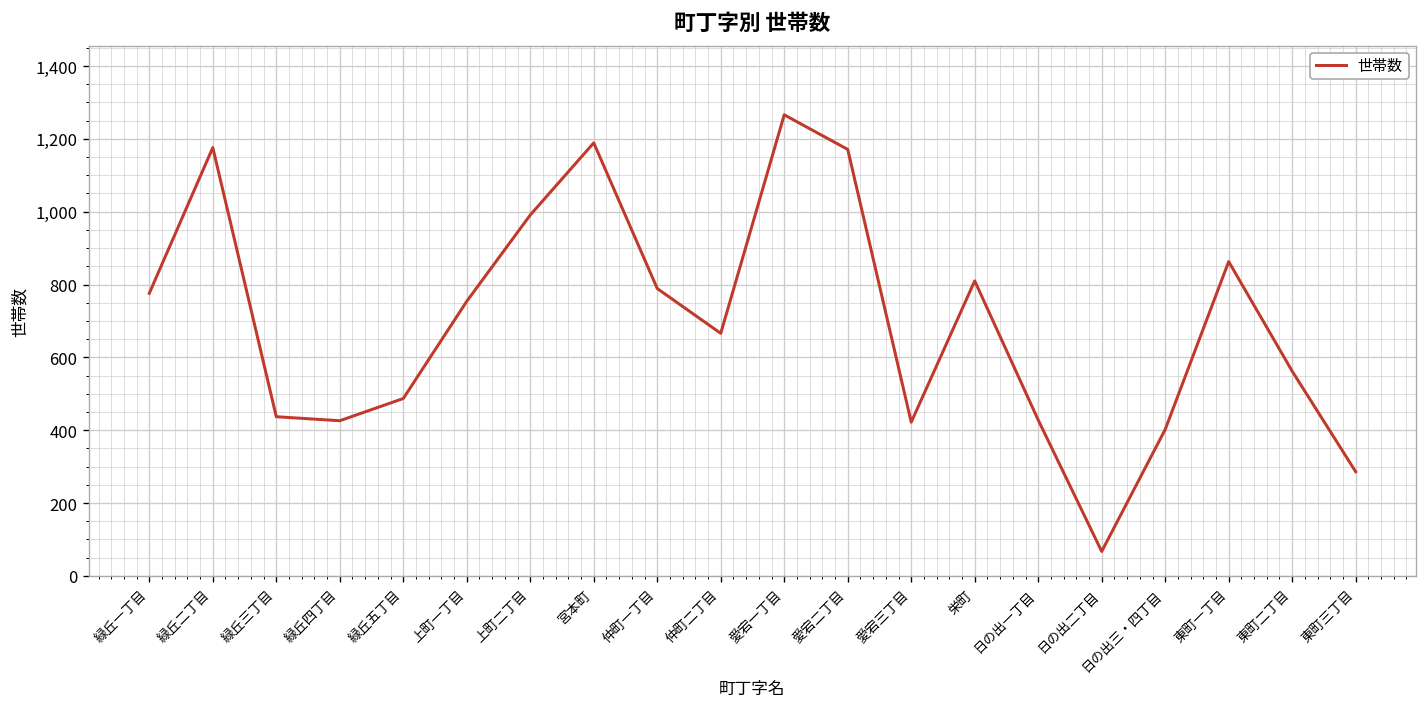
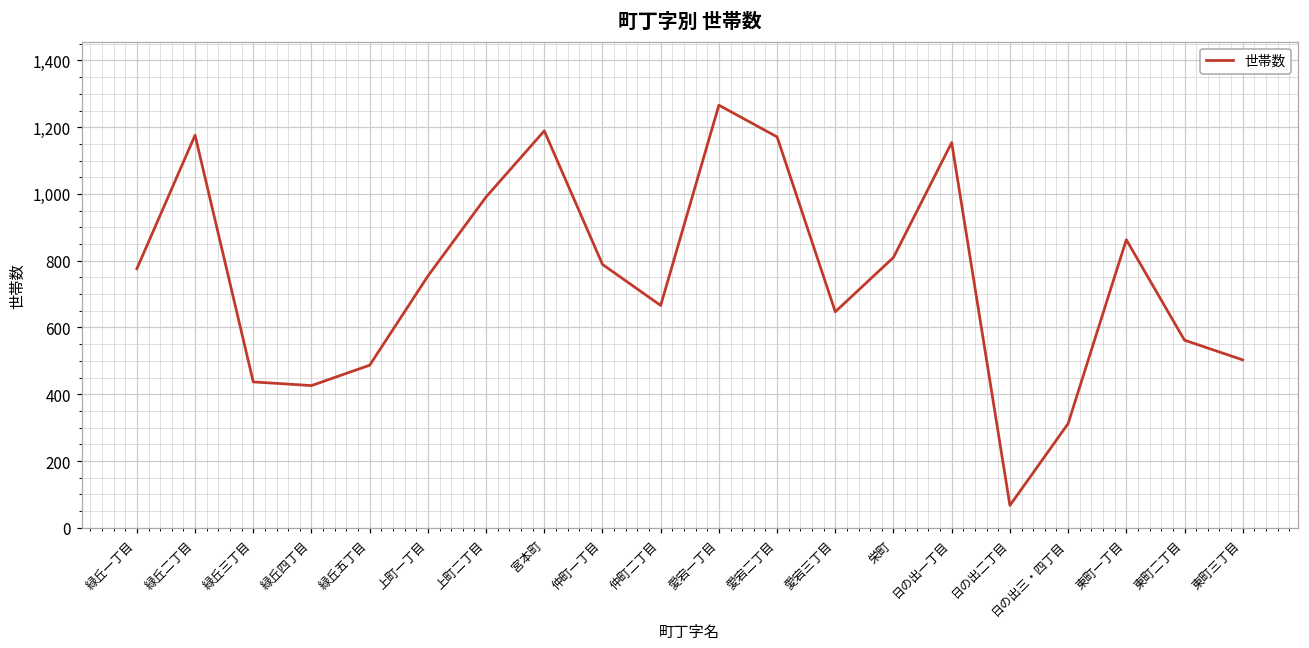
愛宕三丁目: 420 -> 650
日の出一丁目: 430 -> 1,150
日の出三・四丁目: 400 -> 310
東町三丁目: 290 -> 500
